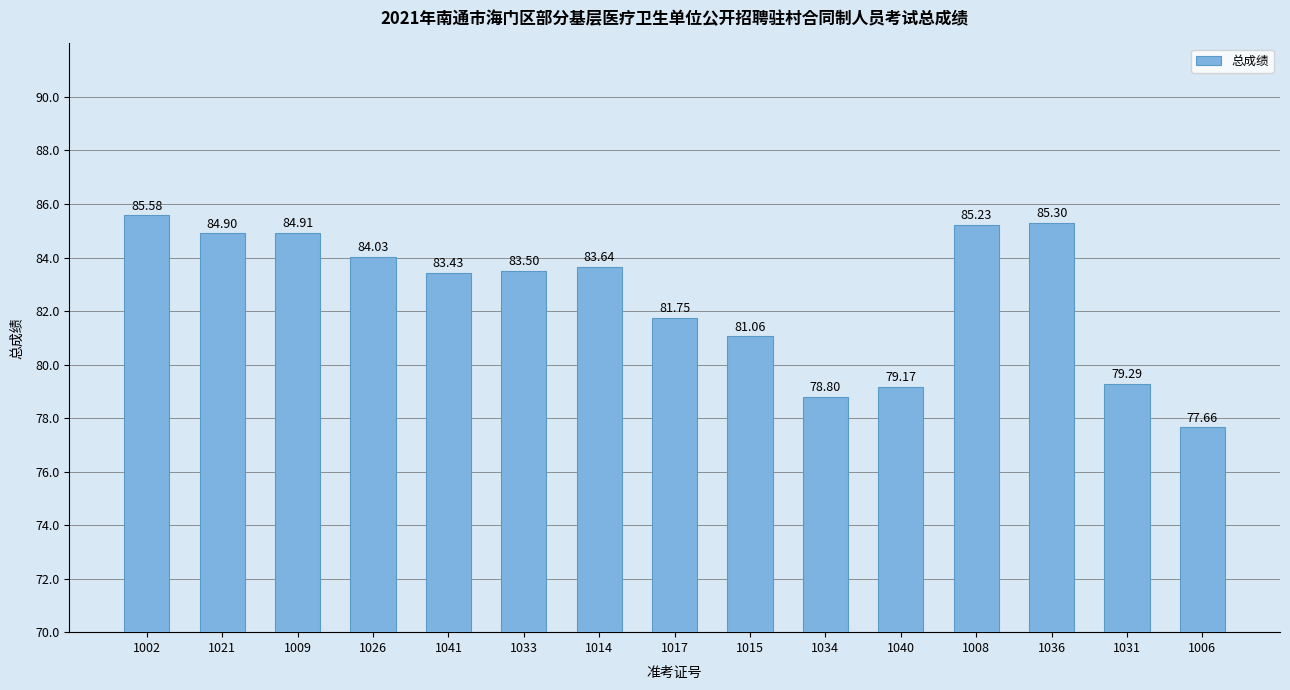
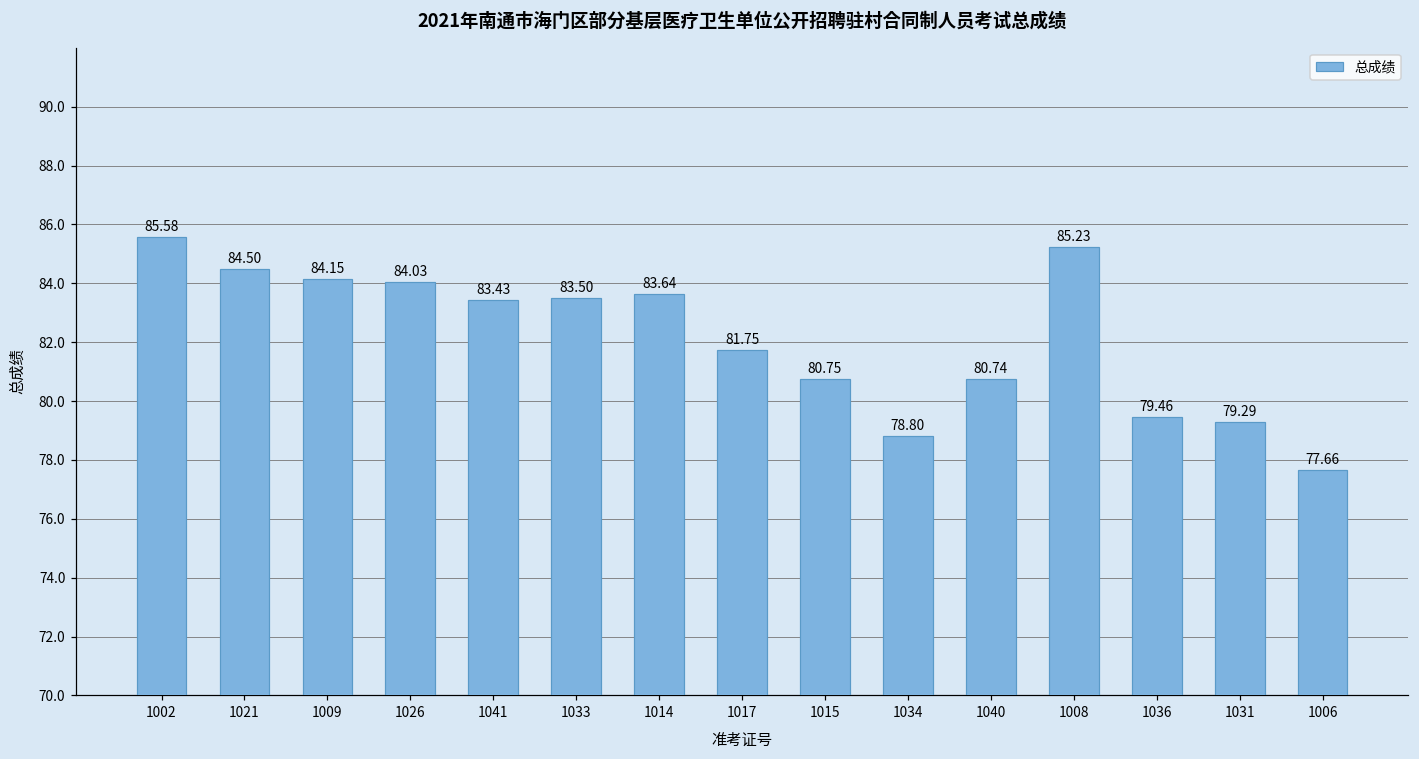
1021: 84.90 -> 84.50
1009: 84.91 -> 84.15
1015: 81.06 -> 80.75
1040: 79.17 -> 80.74
1036: 85.30 -> 79.46
